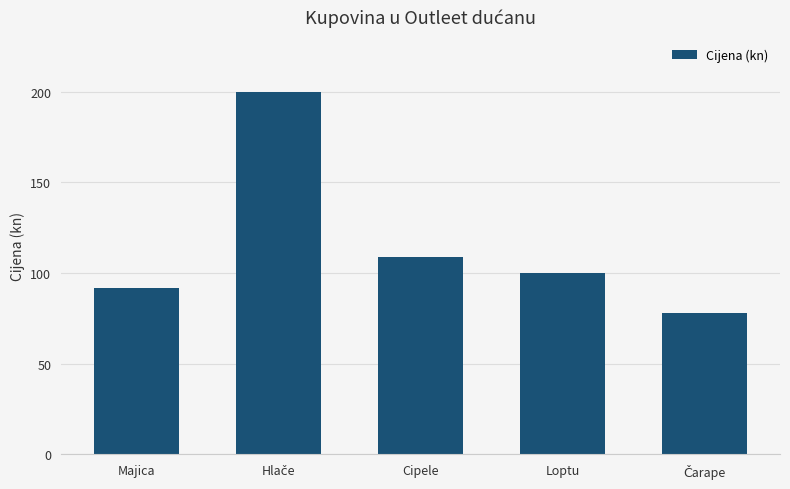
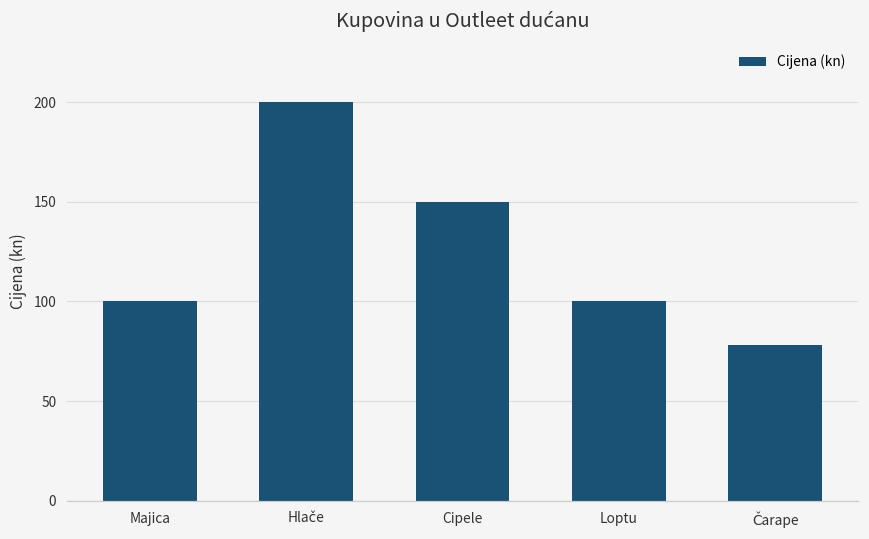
Majica: 92 -> 100
Cipele: 109 -> 150
